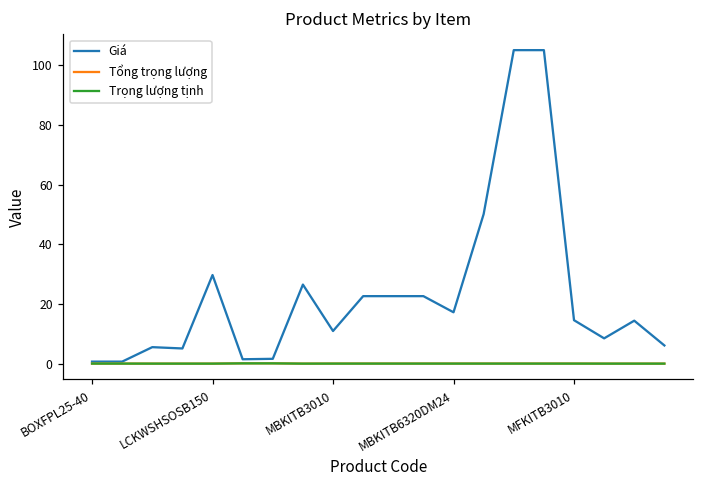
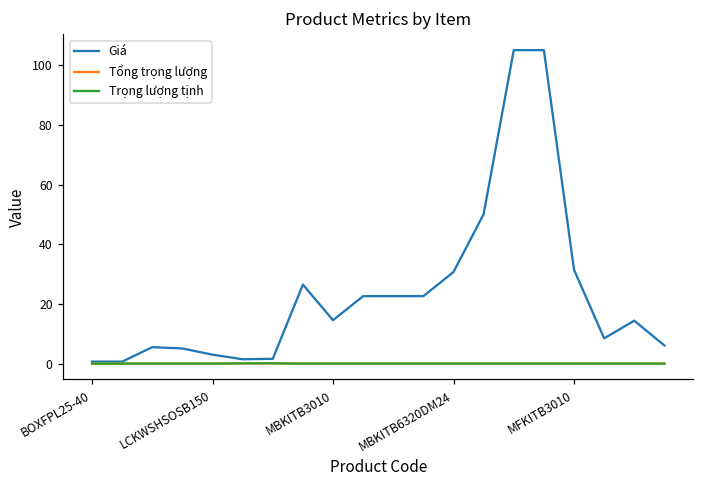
Giá, LCKWSHSOSB150: 30 -> 3
Giá, MBKITB3010: 11 -> 15
Giá, MBKITB6320DM24: 17 -> 31
Giá, MFKITB3010: 15 -> 31
